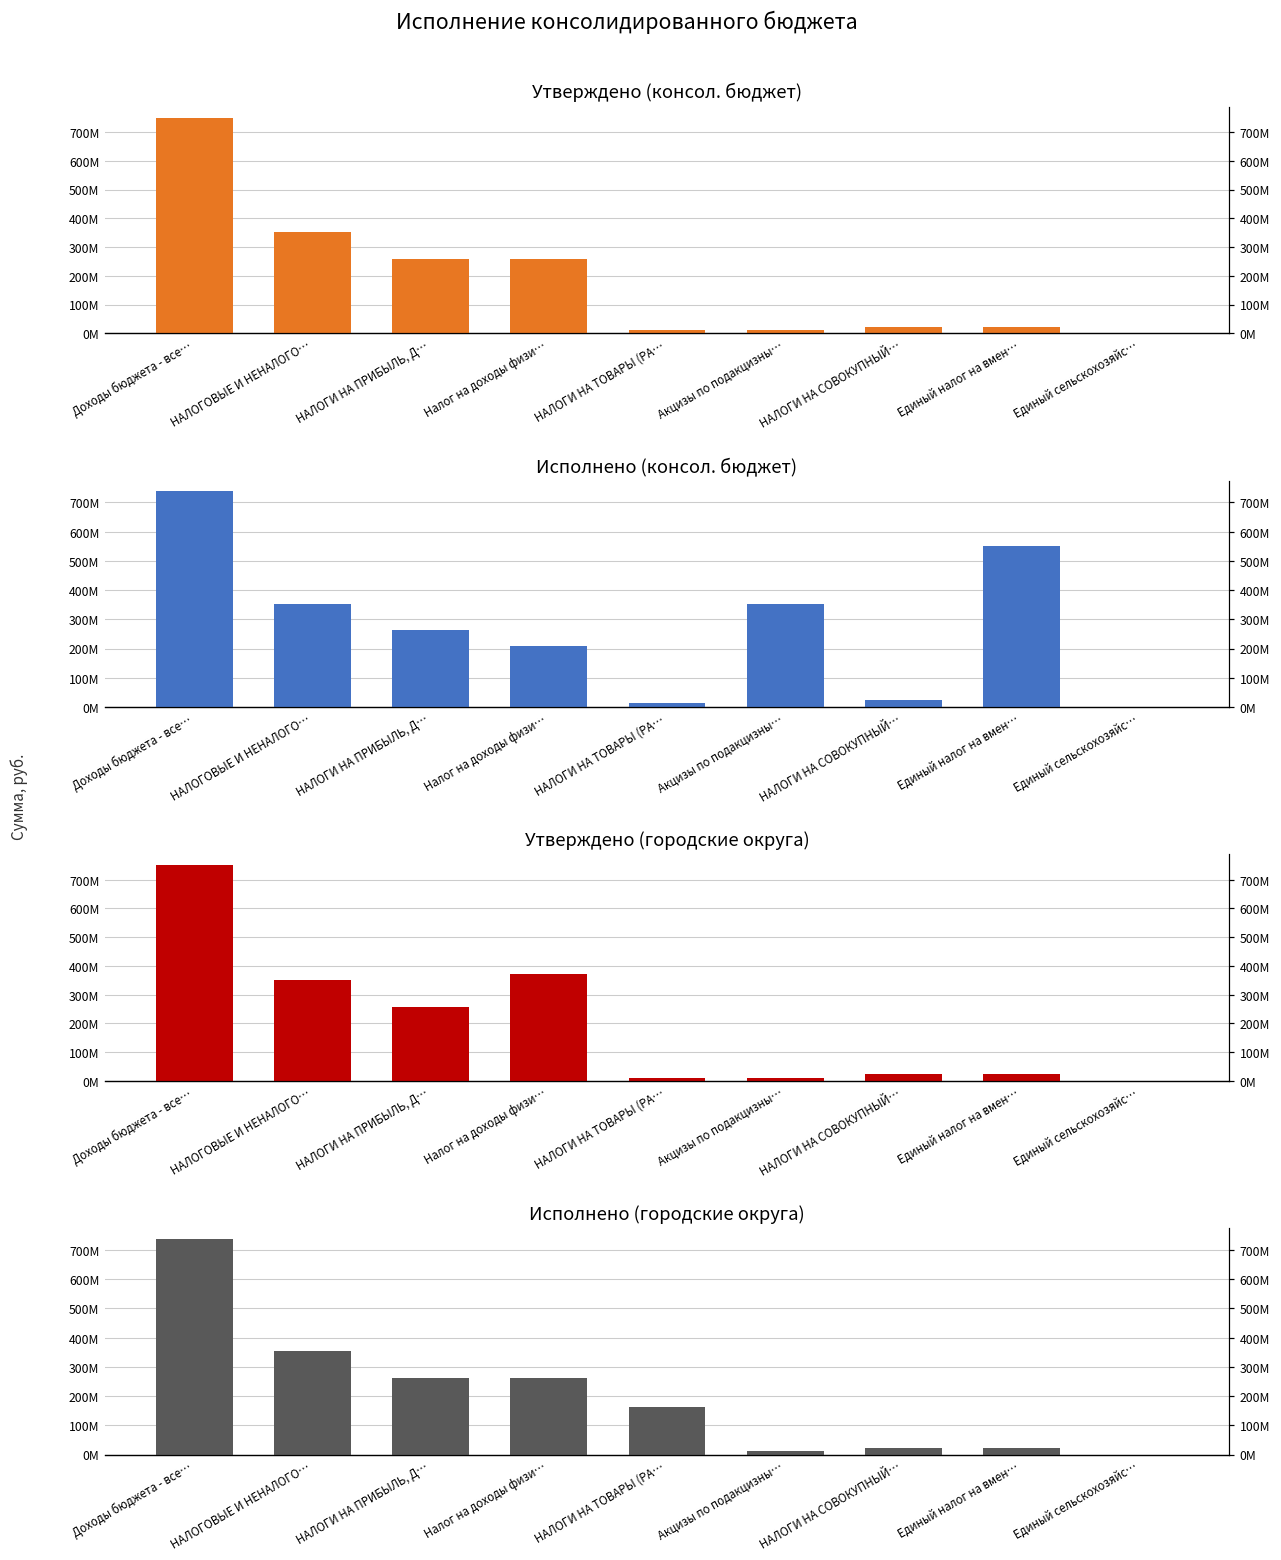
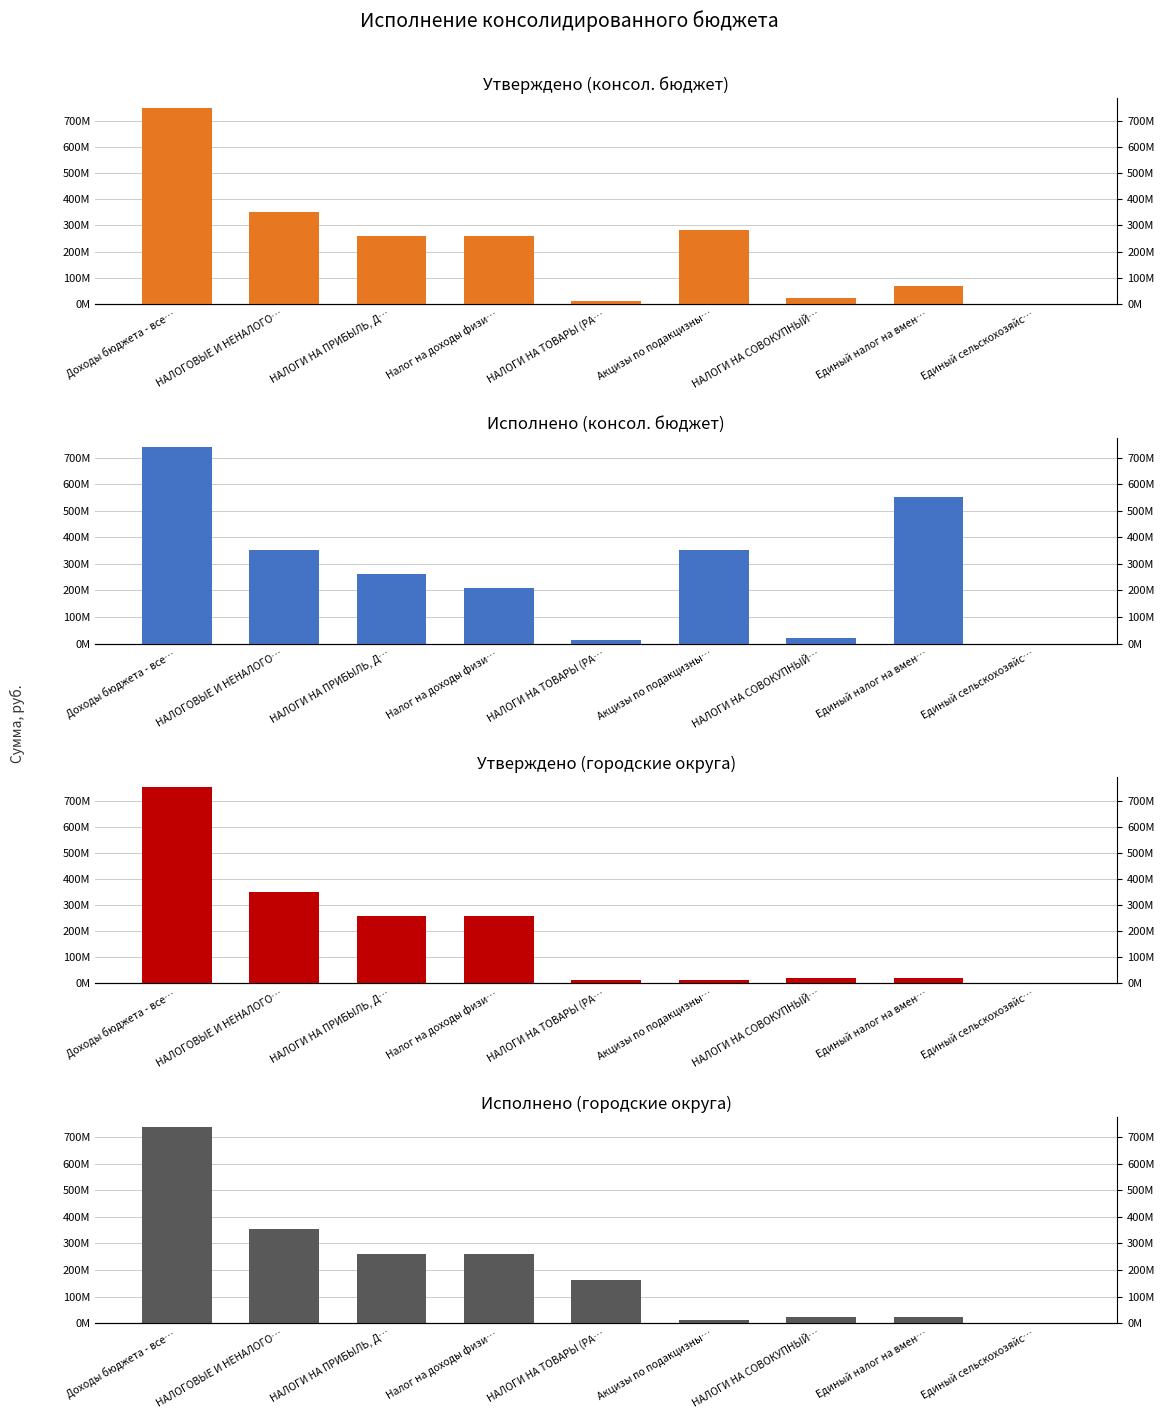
Утверждено (консол. бюджет), Акцизы по подакцизны…: 10000000 -> 280000000
Утверждено (консол. бюджет), Единый налог на вмен…: 20000000 -> 70000000
Утверждено (городские округа), Налог на доходы физи…: 370000000 -> 260000000
